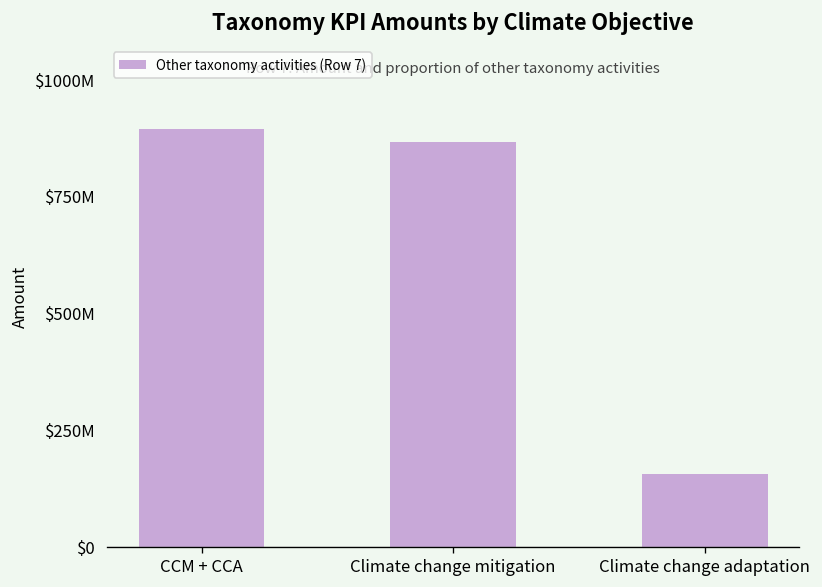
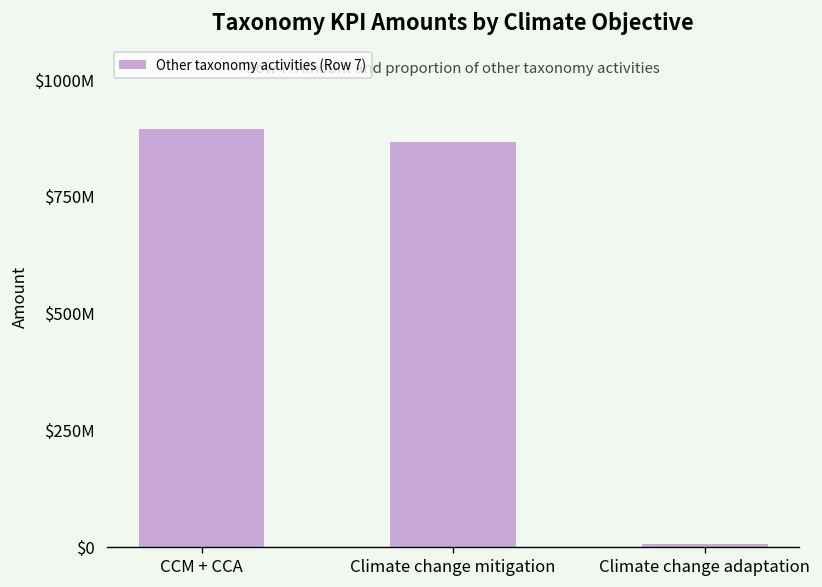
Climate change adaptation: $150000000 -> $10000000
